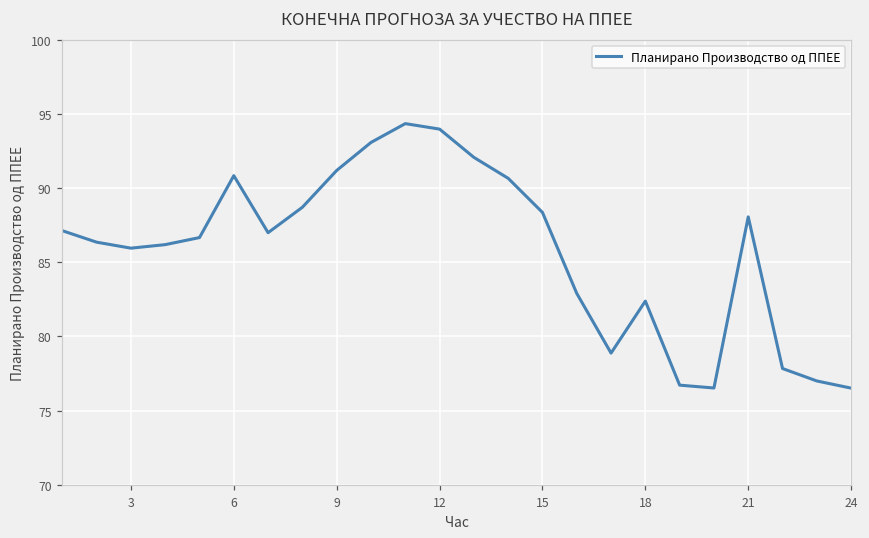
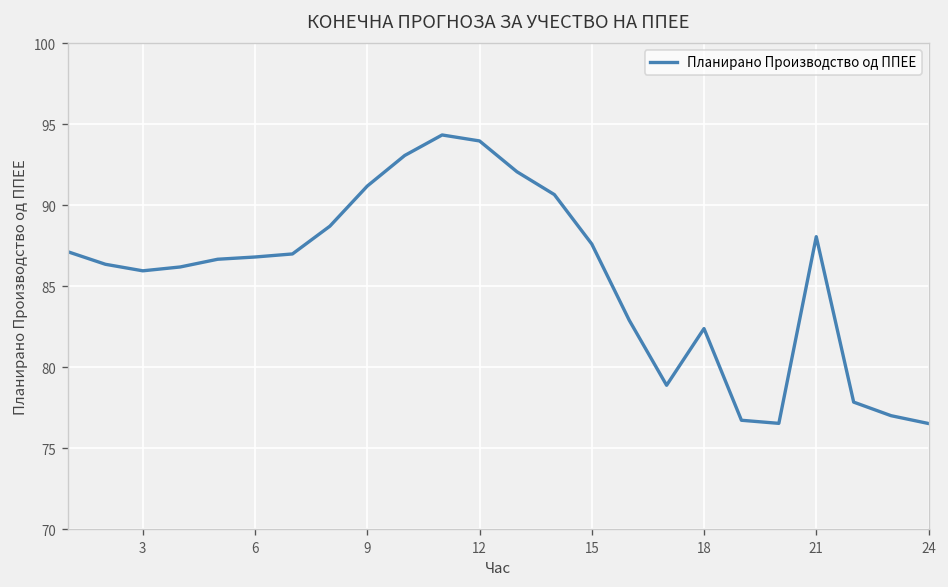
6: 90.8 -> 86.8
15: 88.4 -> 87.6
